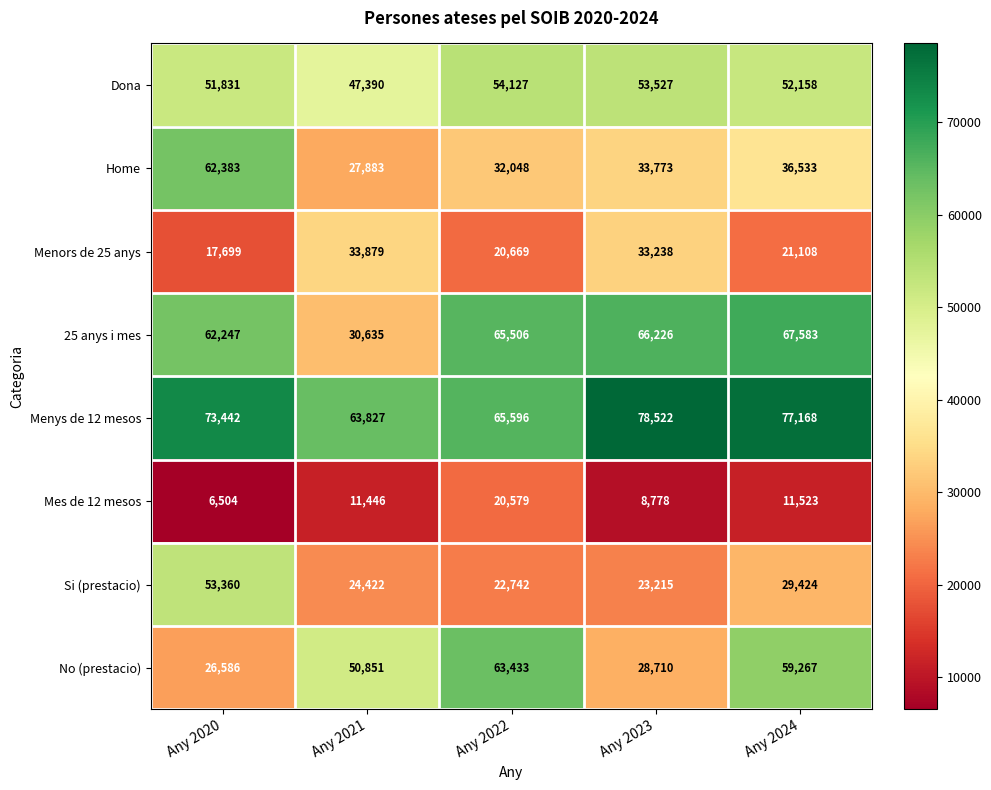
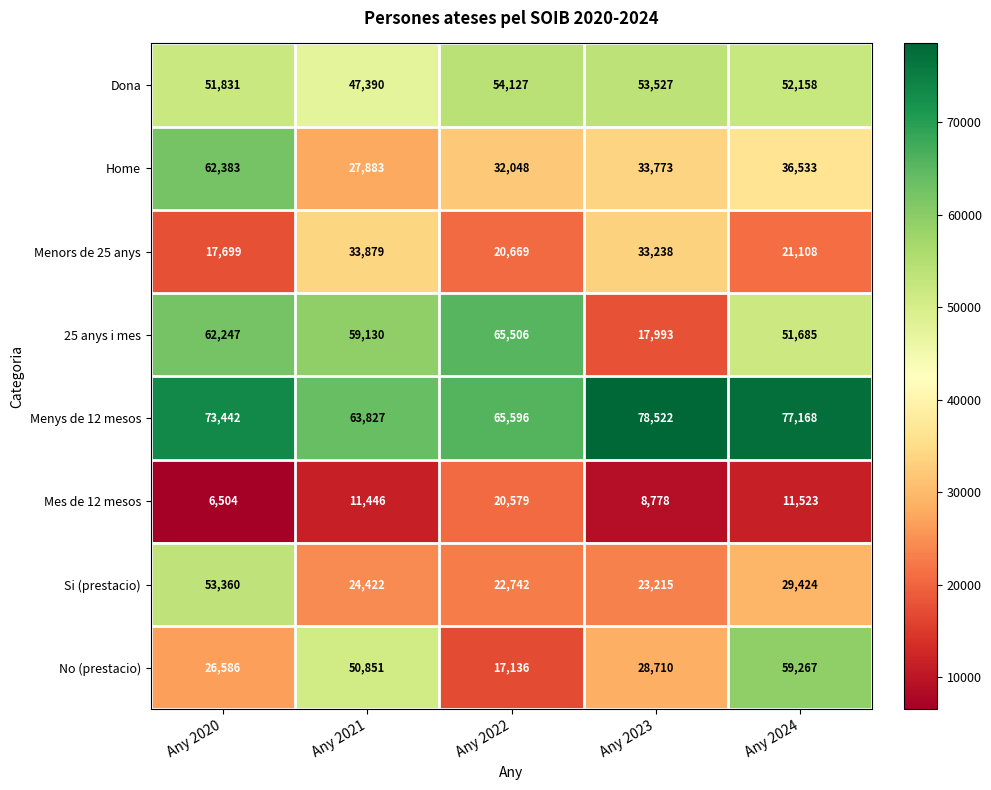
25 anys i mes, Any 2021: 30,635 -> 59,130
25 anys i mes, Any 2023: 66,226 -> 17,993
25 anys i mes, Any 2024: 67,583 -> 51,685
No (prestacio), Any 2022: 63,433 -> 17,136
